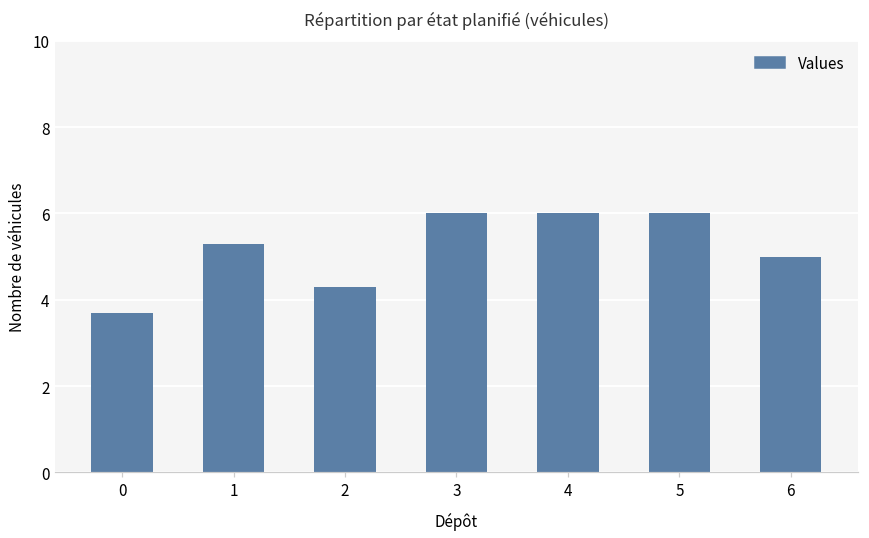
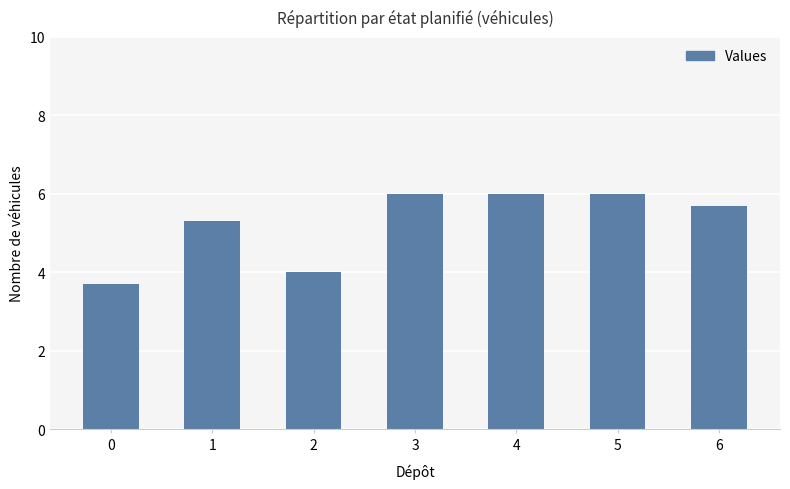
2: 4.3 -> 4.0
6: 5.0 -> 5.7
